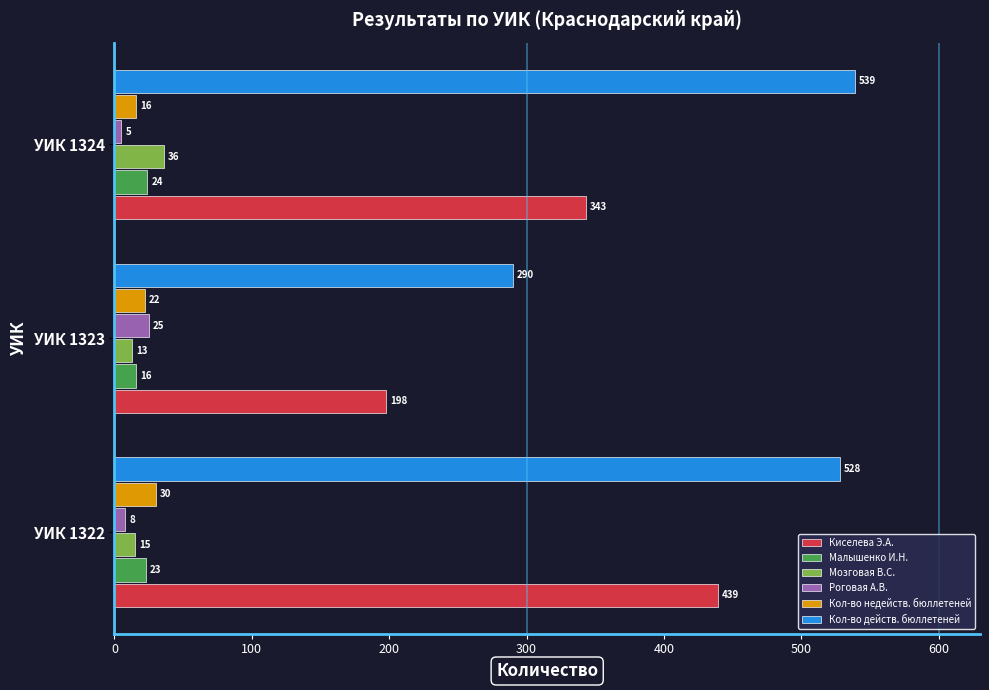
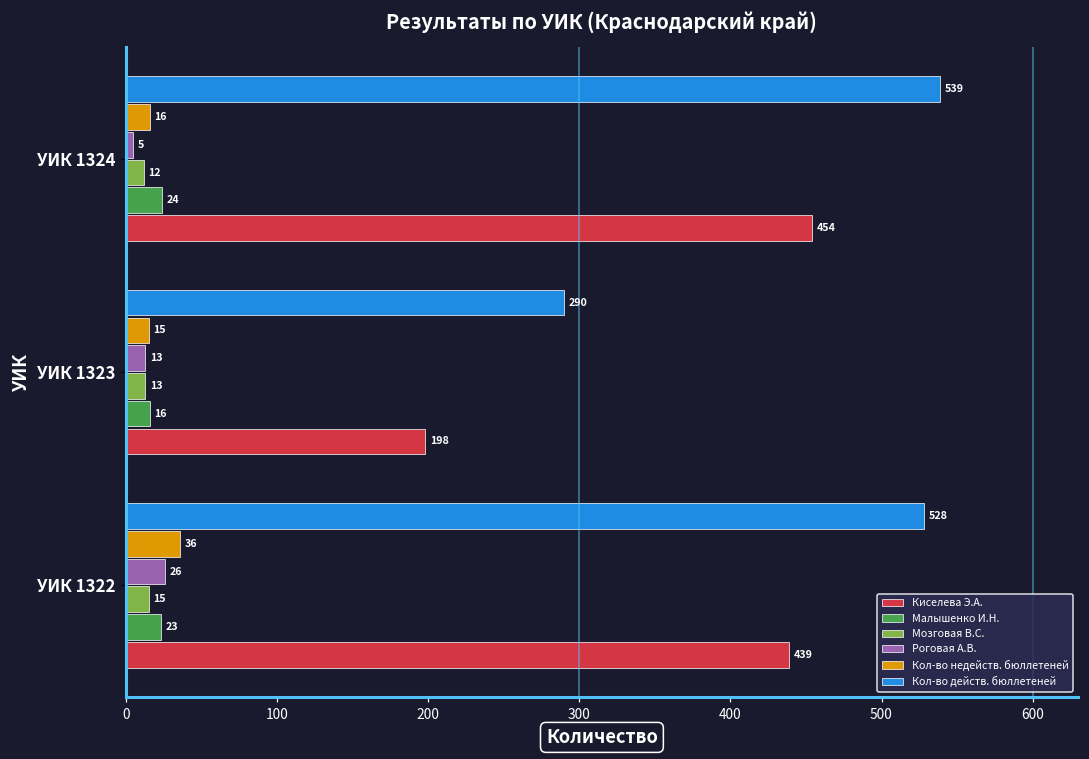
Мозговая В.С., УИК 1324: 36 -> 12
Киселева Э.А., УИК 1324: 343 -> 454
Кол-во недейств. бюллетеней, УИК 1323: 22 -> 15
Роговая А.В., УИК 1323: 25 -> 13
Кол-во недейств. бюллетеней, УИК 1322: 30 -> 36
Роговая А.В., УИК 1322: 8 -> 26
